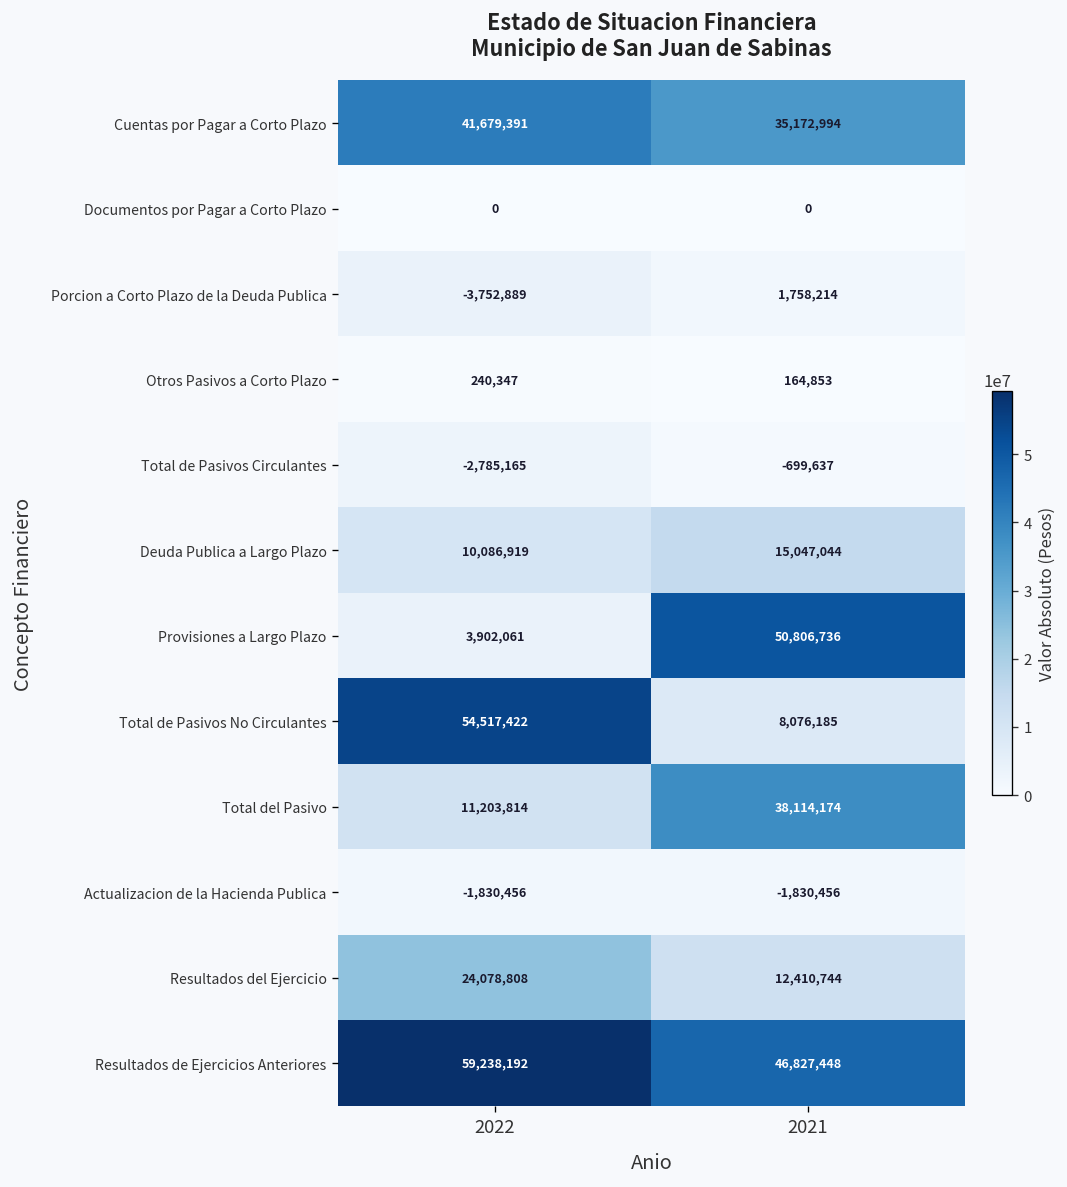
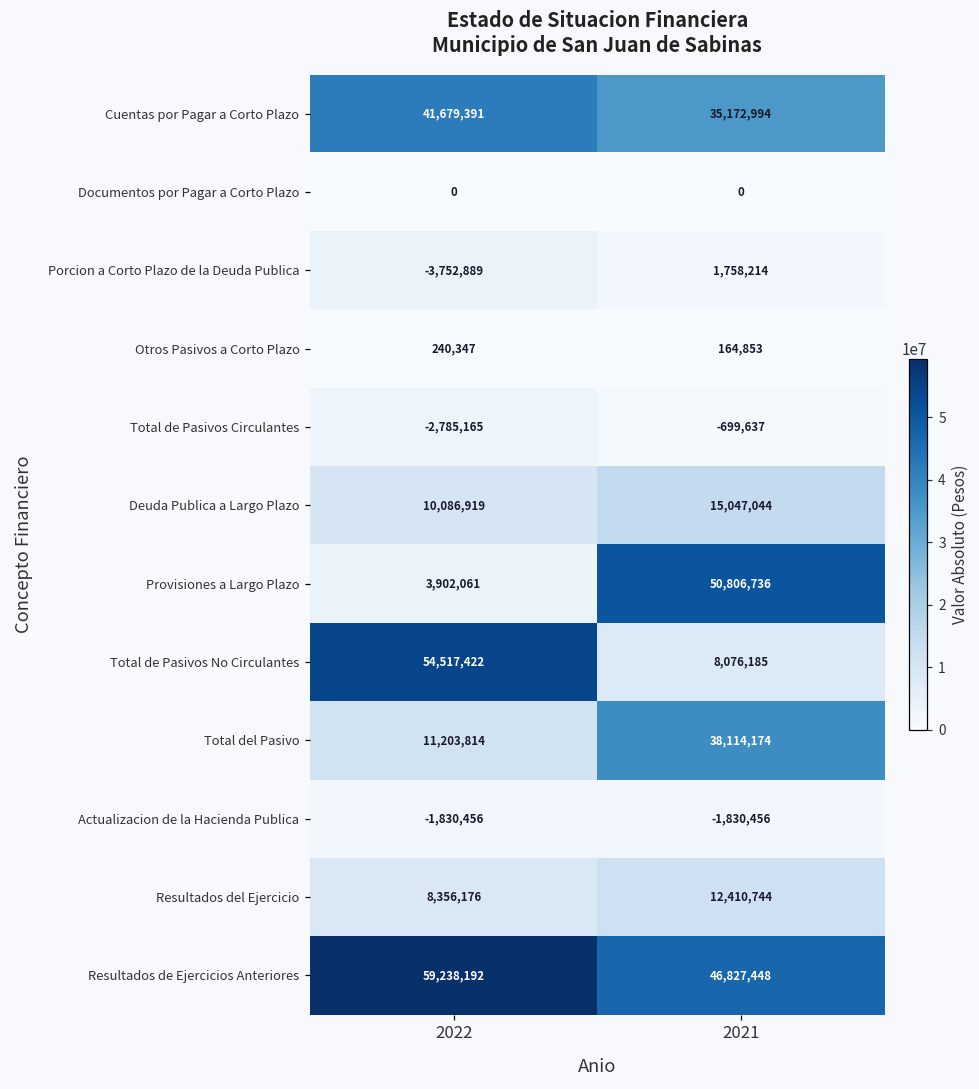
Resultados del Ejercicio, 2022: 24,078,808 -> 8,356,176
